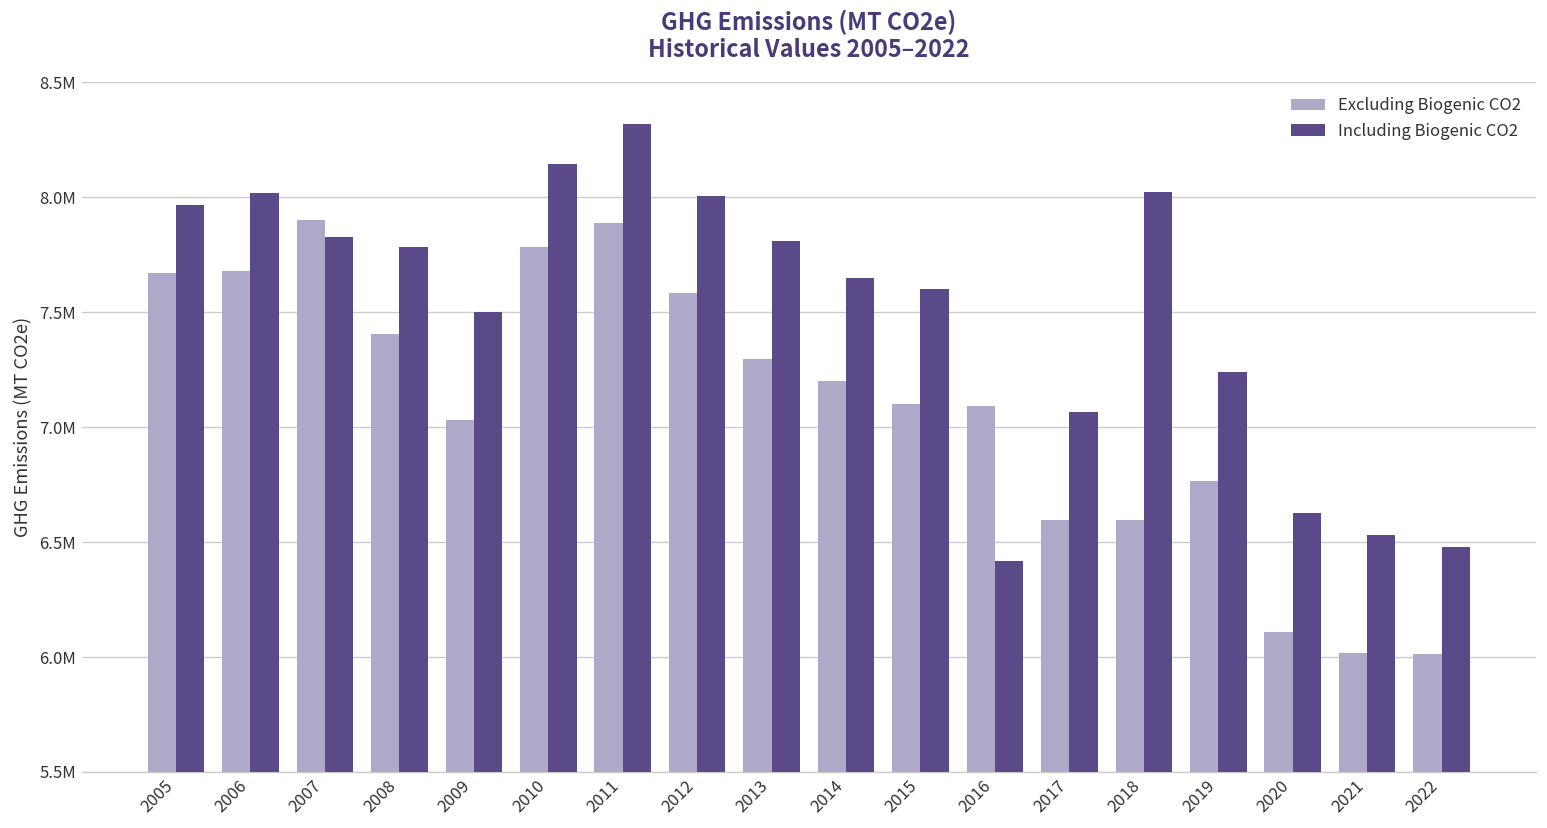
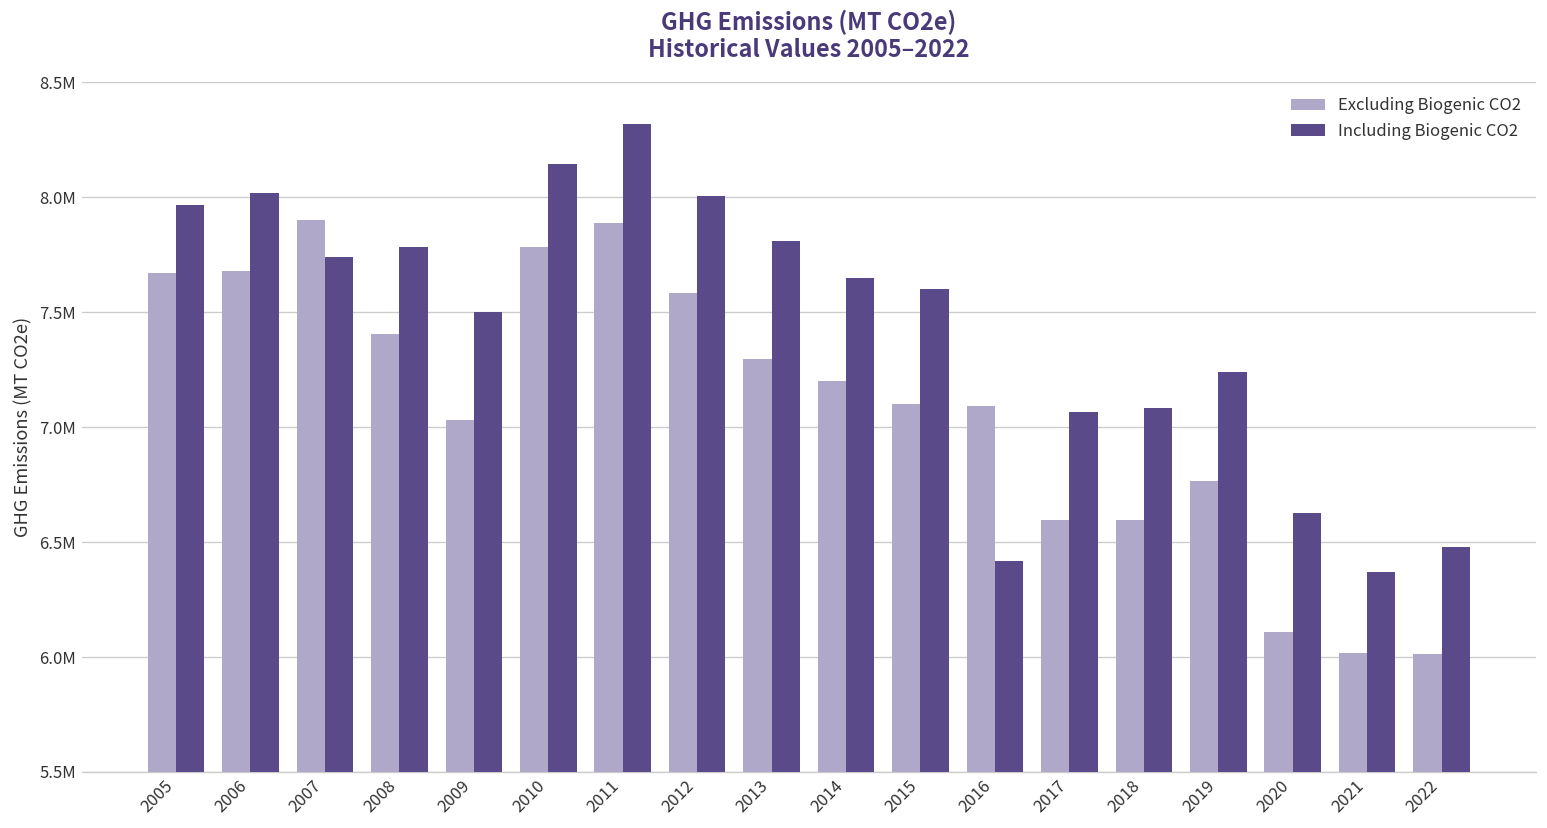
Including Biogenic CO2, 2007: 7830000 -> 7740000
Including Biogenic CO2, 2018: 8020000 -> 7080000
Including Biogenic CO2, 2021: 6530000 -> 6370000
